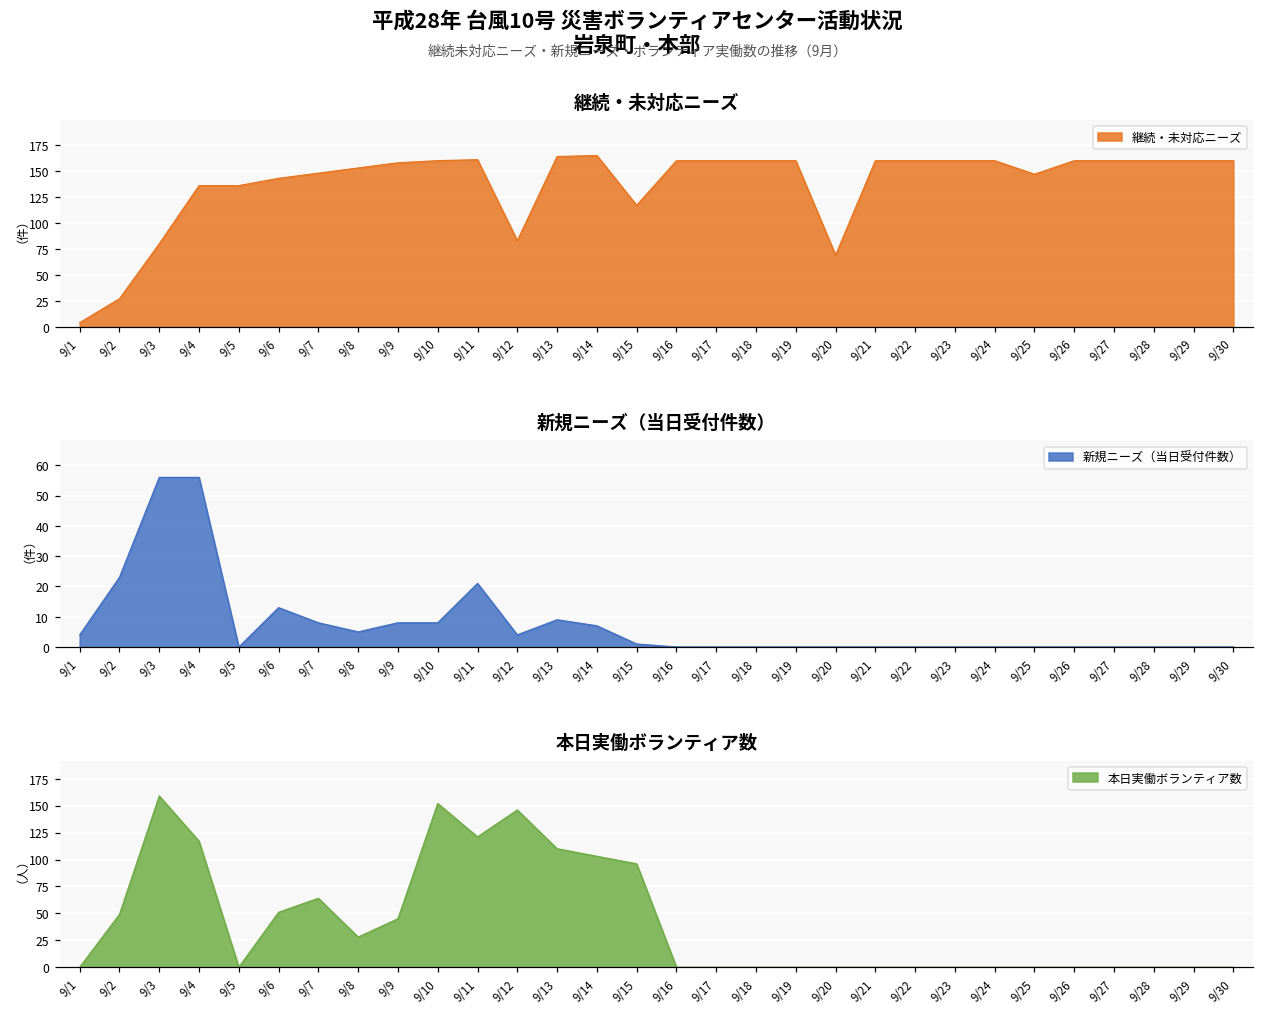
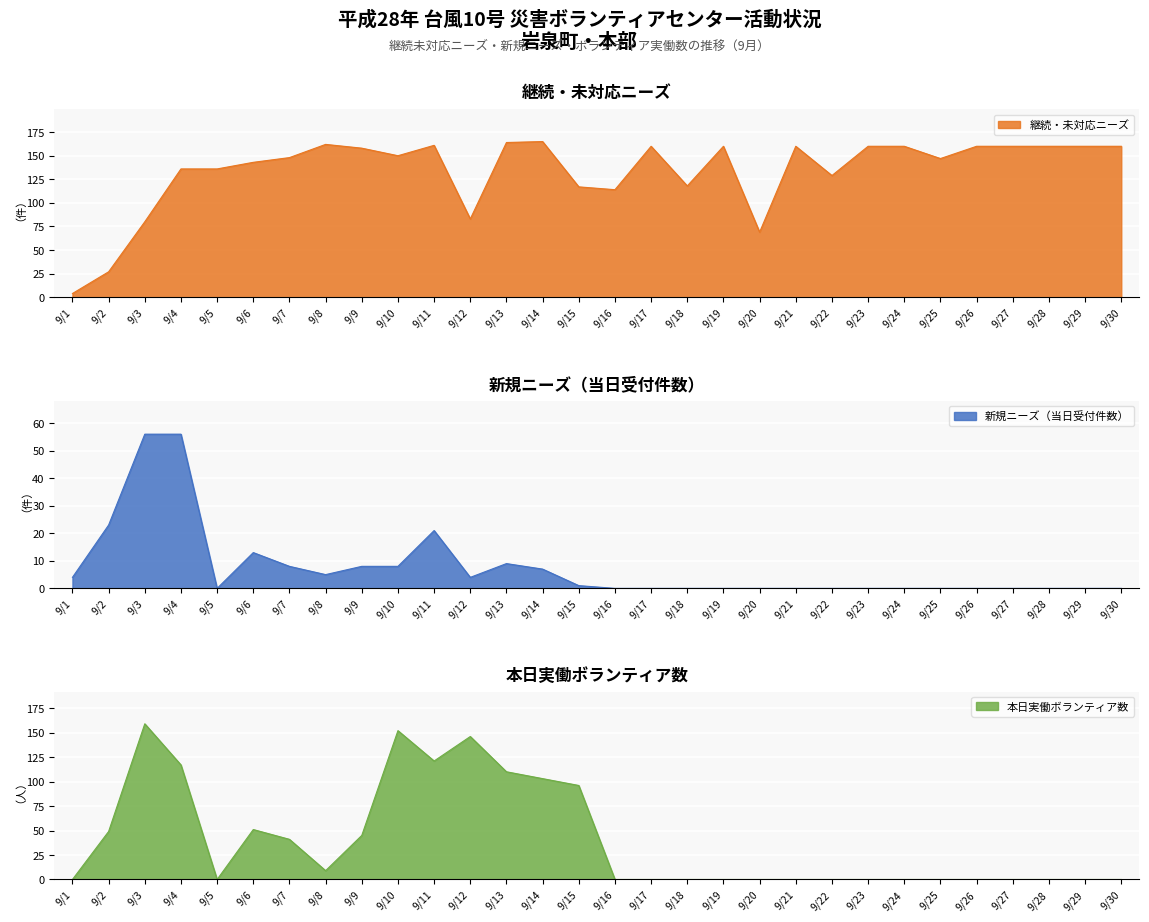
継続・未対応ニーズ, 9/8: 150 -> 160
継続・未対応ニーズ, 9/10: 160 -> 150
継続・未対応ニーズ, 9/16: 160 -> 110
継続・未対応ニーズ, 9/18: 160 -> 120
継続・未対応ニーズ, 9/22: 160 -> 130
本日実働ボランティア数, 9/7: 60 -> 40
本日実働ボランティア数, 9/8: 30 -> 10
